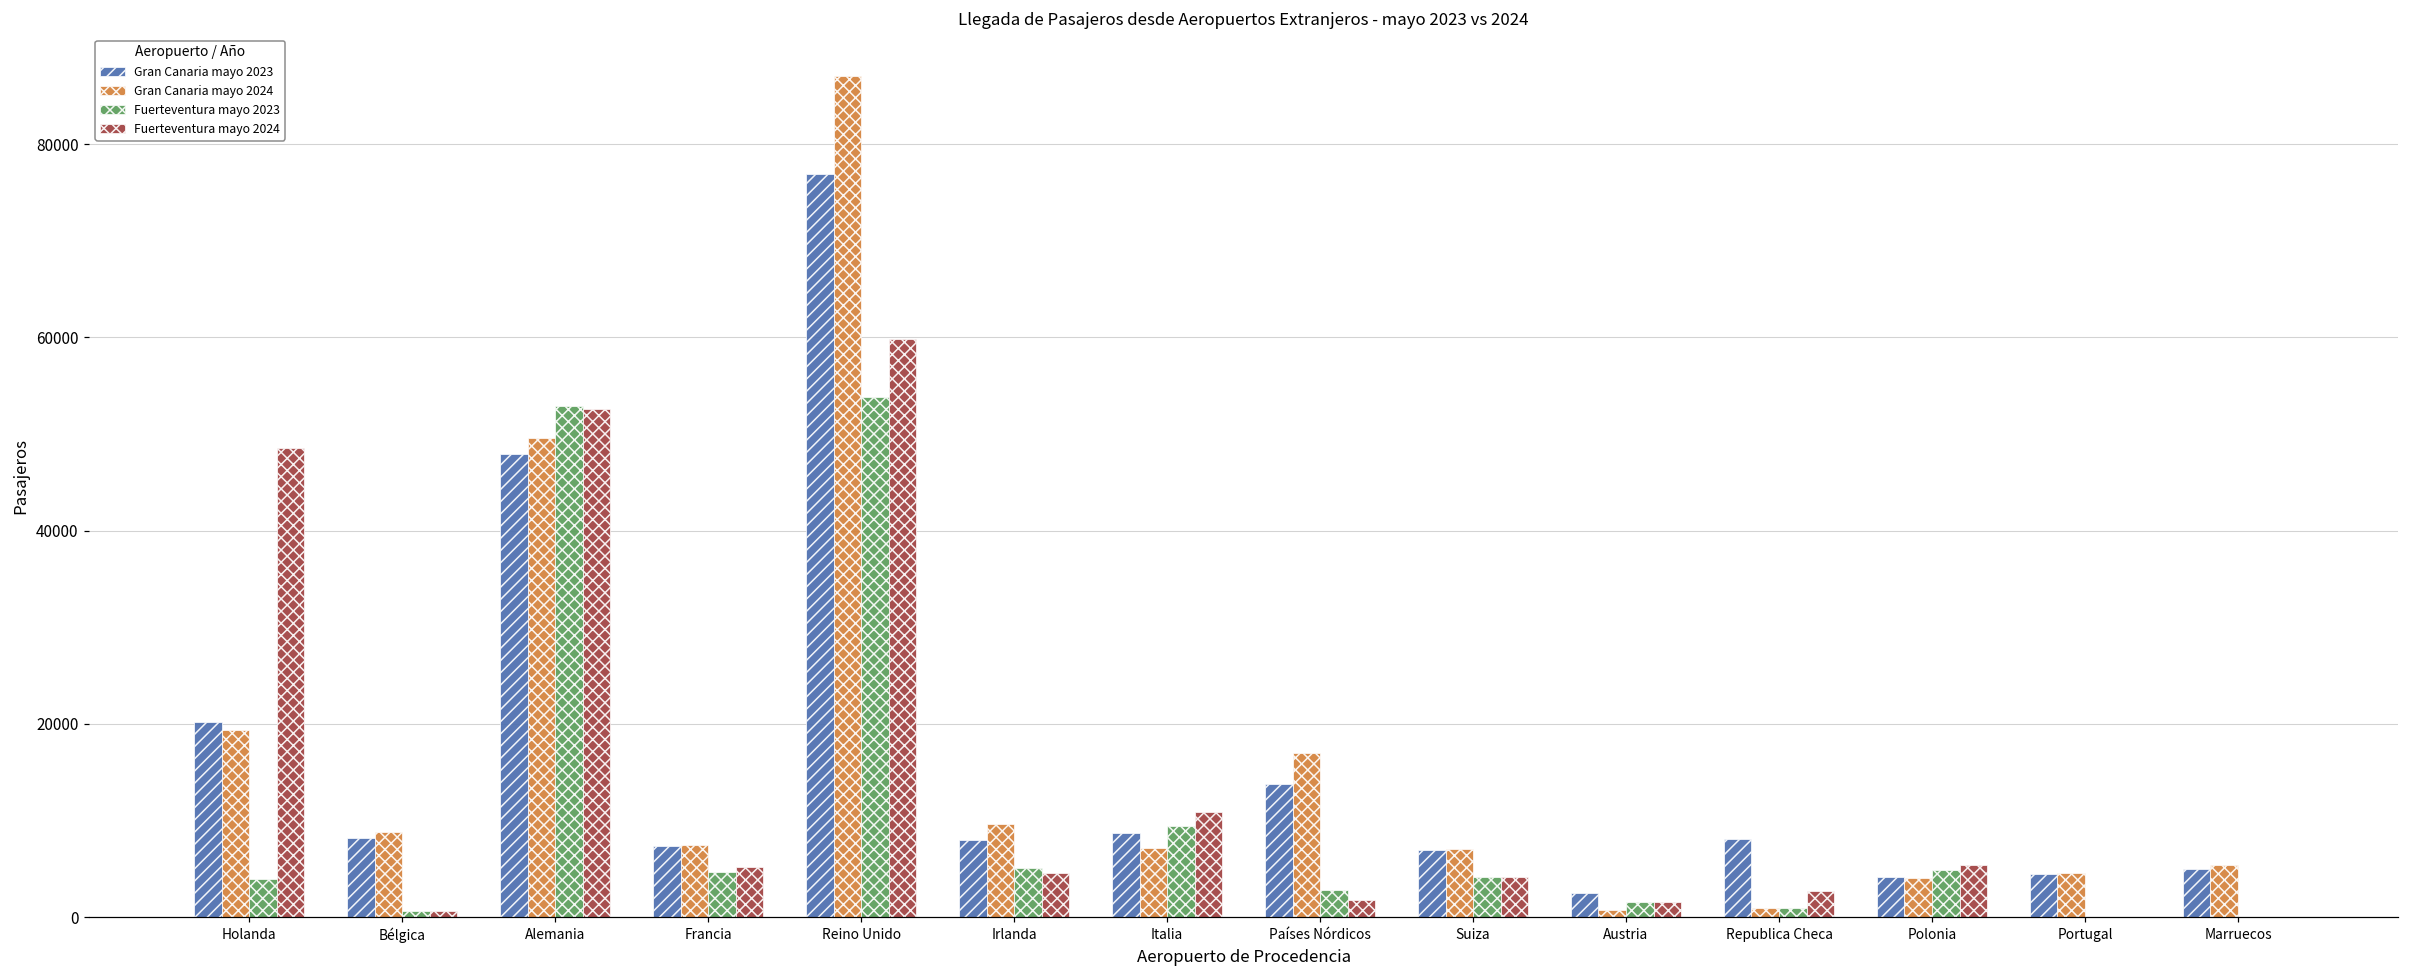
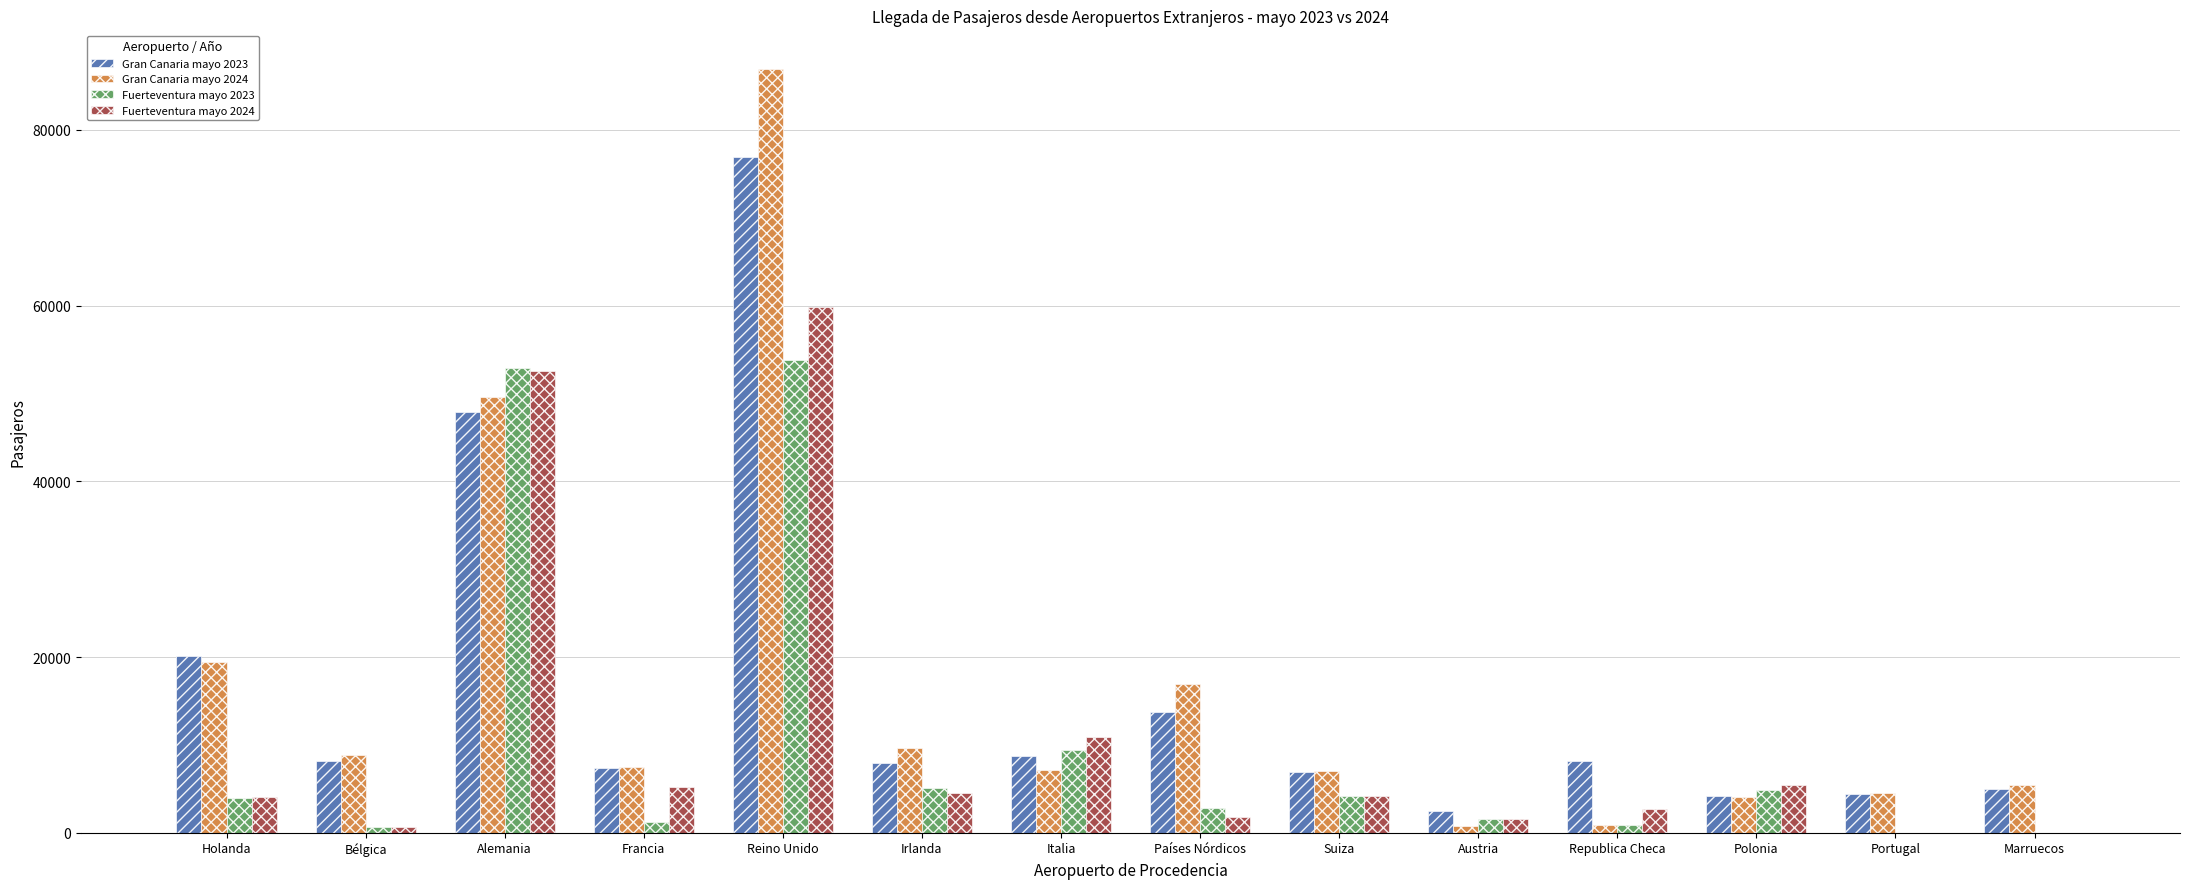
Fuerteventura mayo 2024, Holanda: 49000 -> 4000
Fuerteventura mayo 2023, Francia: 5000 -> 1000
